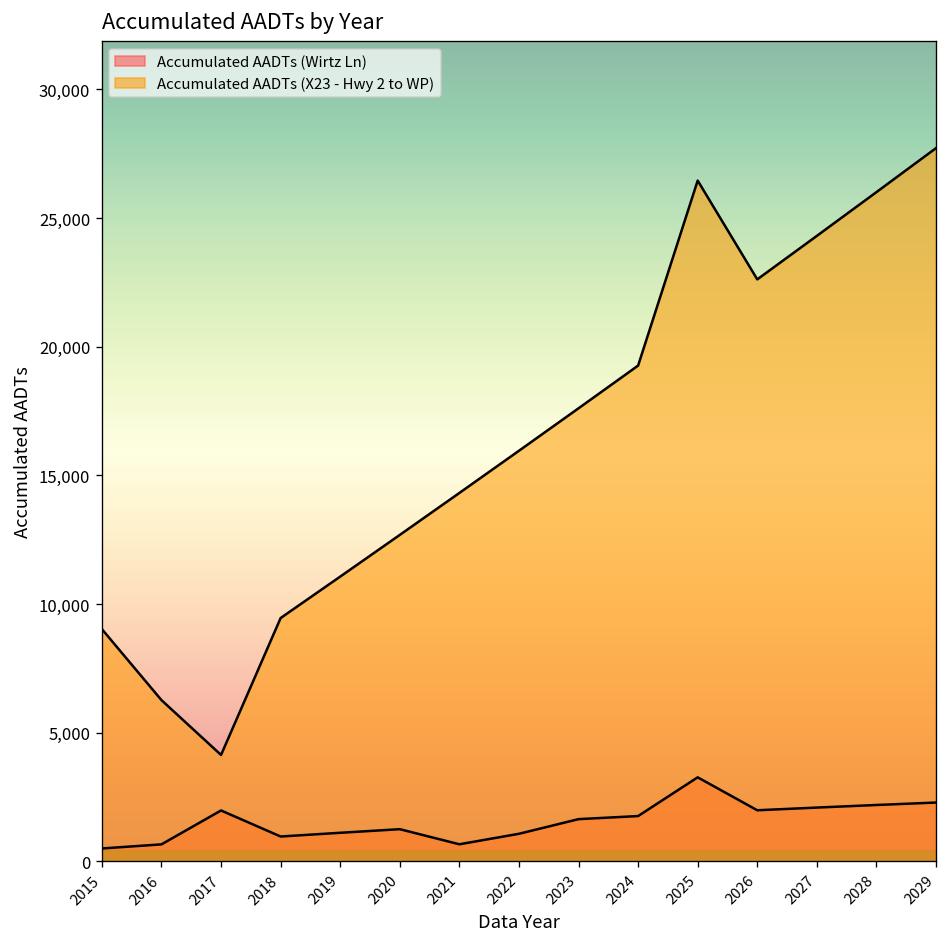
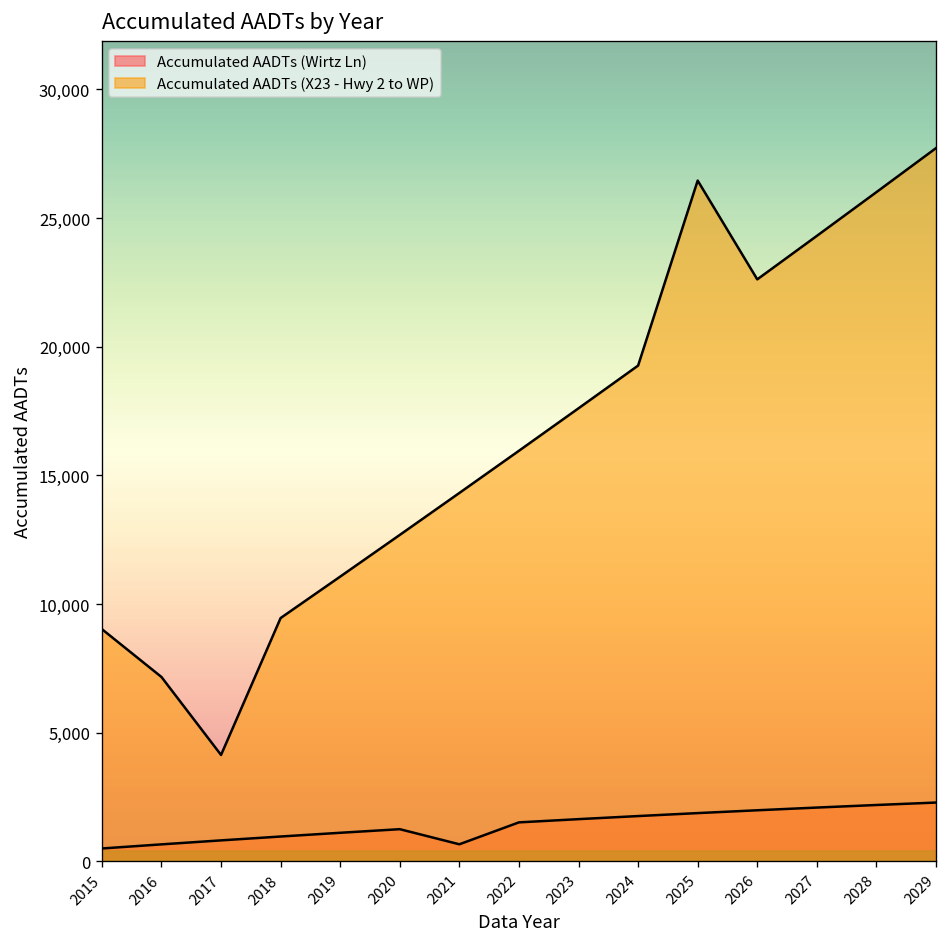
Accumulated AADTs (X23 - Hwy 2 to WP), 2016: 6,300 -> 7,200
Accumulated AADTs (Wirtz Ln), 2017: 2,000 -> 800
Accumulated AADTs (Wirtz Ln), 2022: 1,100 -> 1,500
Accumulated AADTs (Wirtz Ln), 2025: 3,300 -> 1,900
